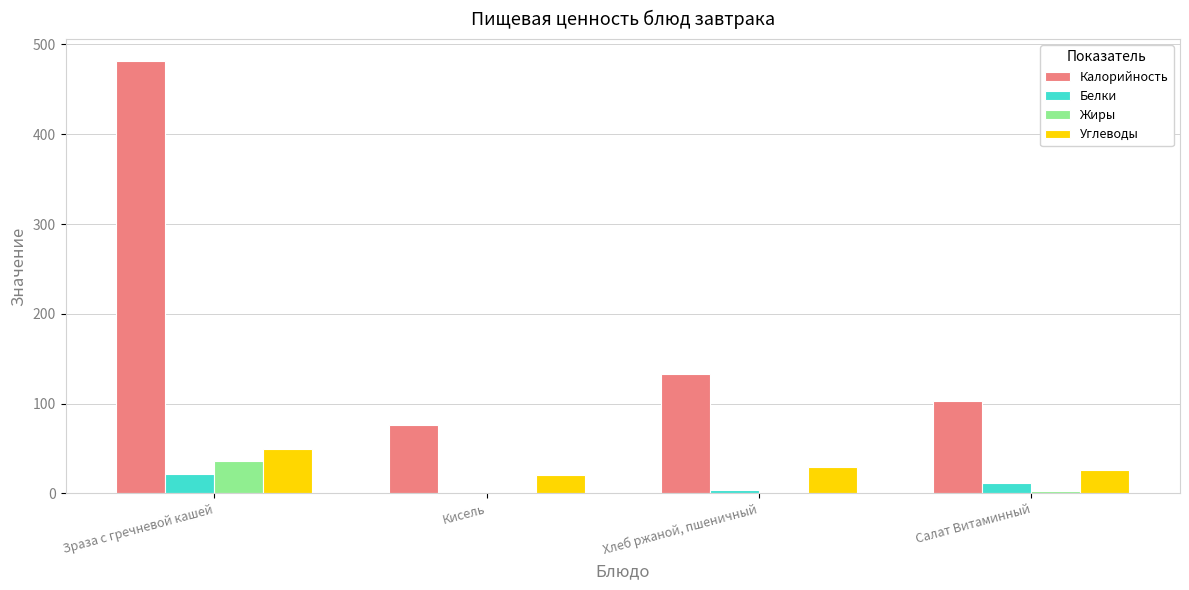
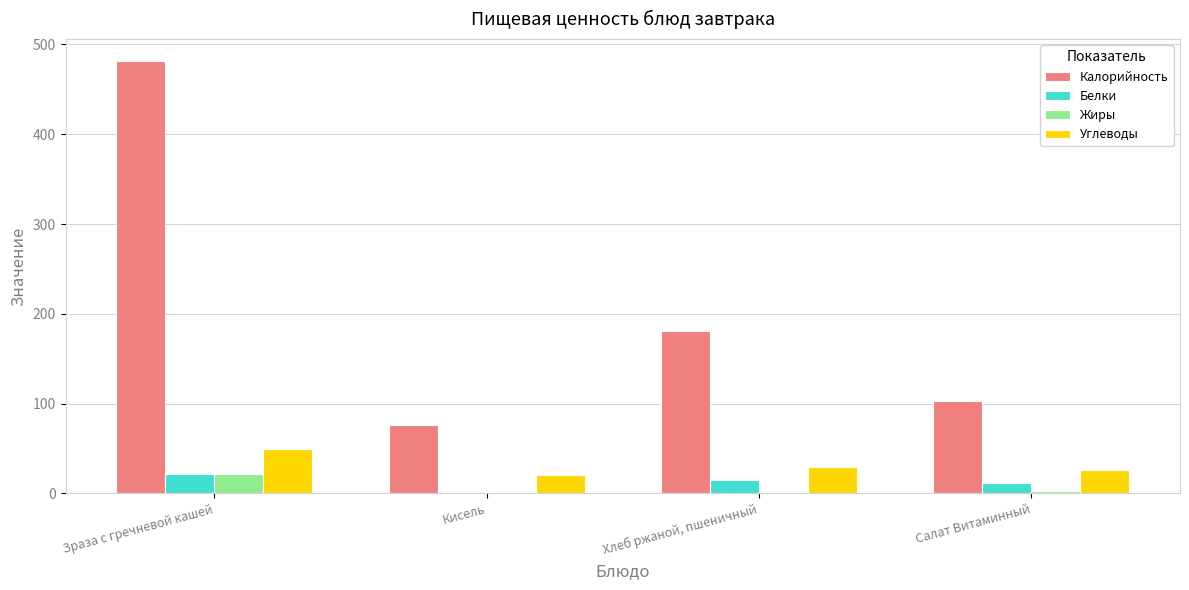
Жиры, Зраза с гречневой кашей: 40 -> 20
Калорийность, Хлеб ржаной, пшеничный: 130 -> 180
Белки, Хлеб ржаной, пшеничный: 0 -> 20
